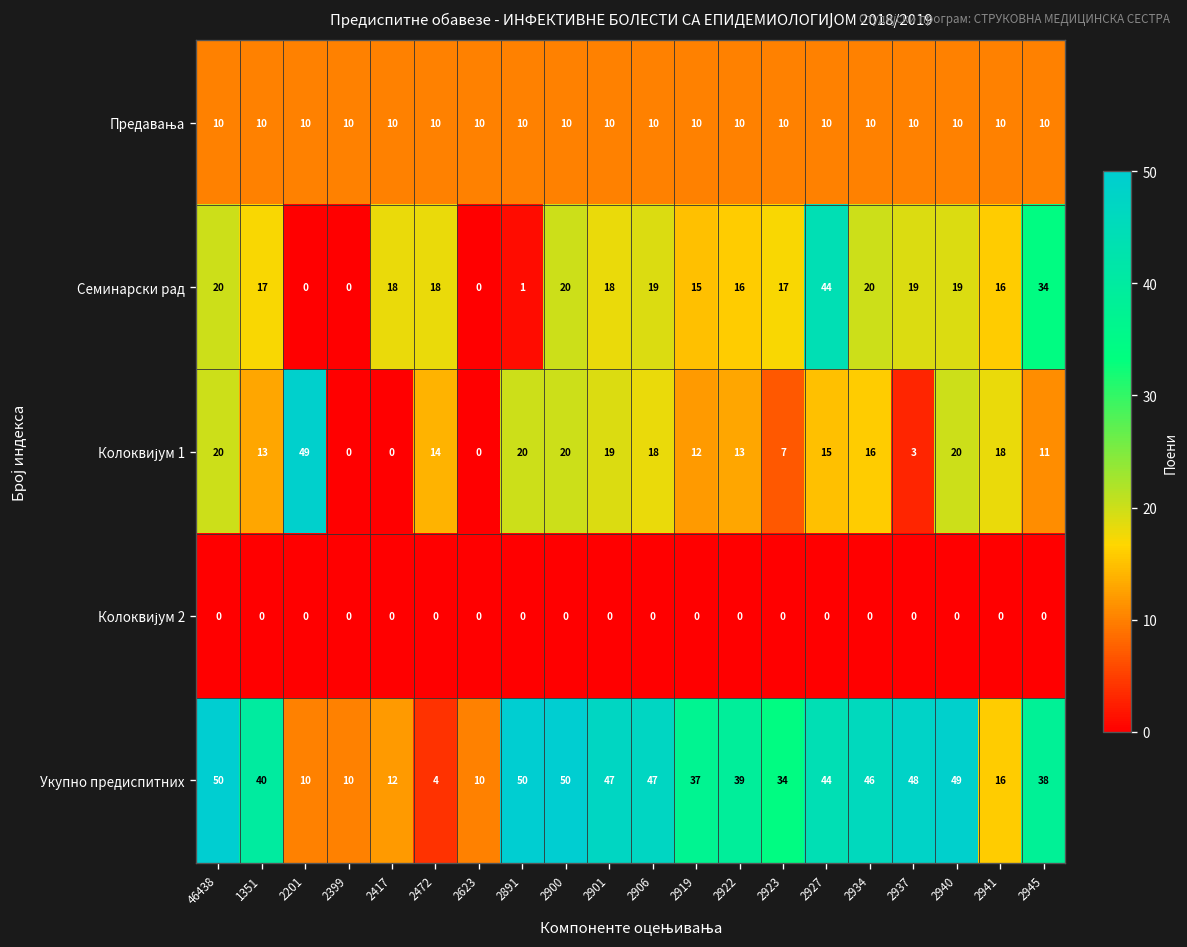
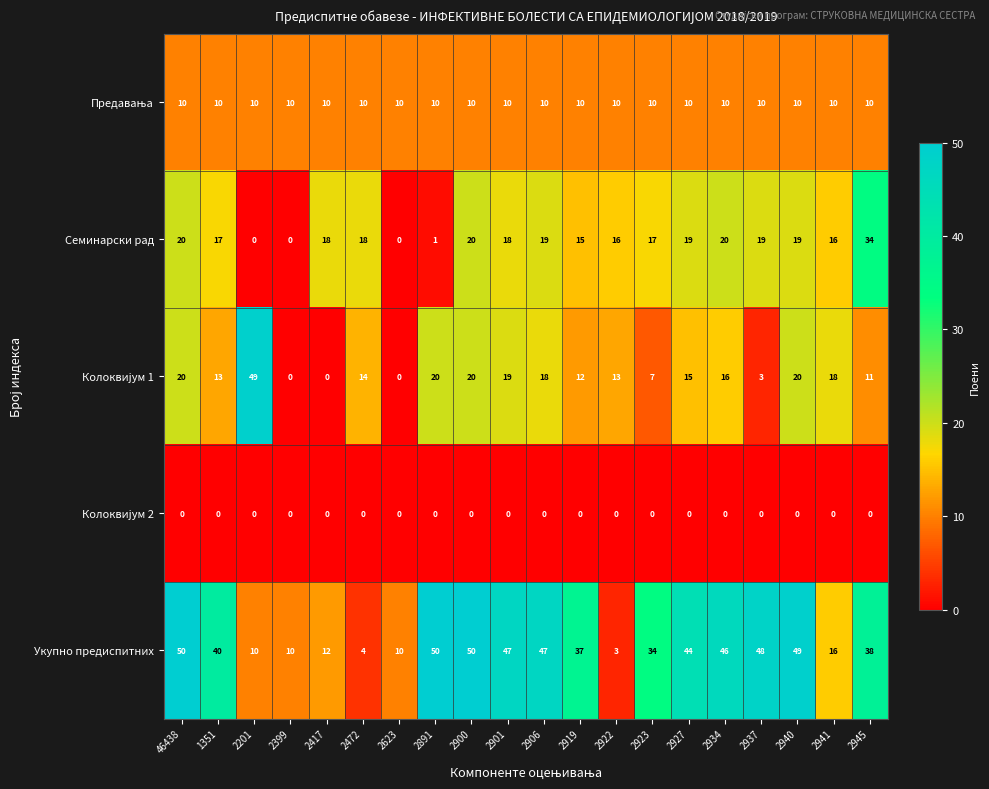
Семинарски рад, 2927: 44 -> 19
Укупно предиспитних, 2922: 39 -> 3
